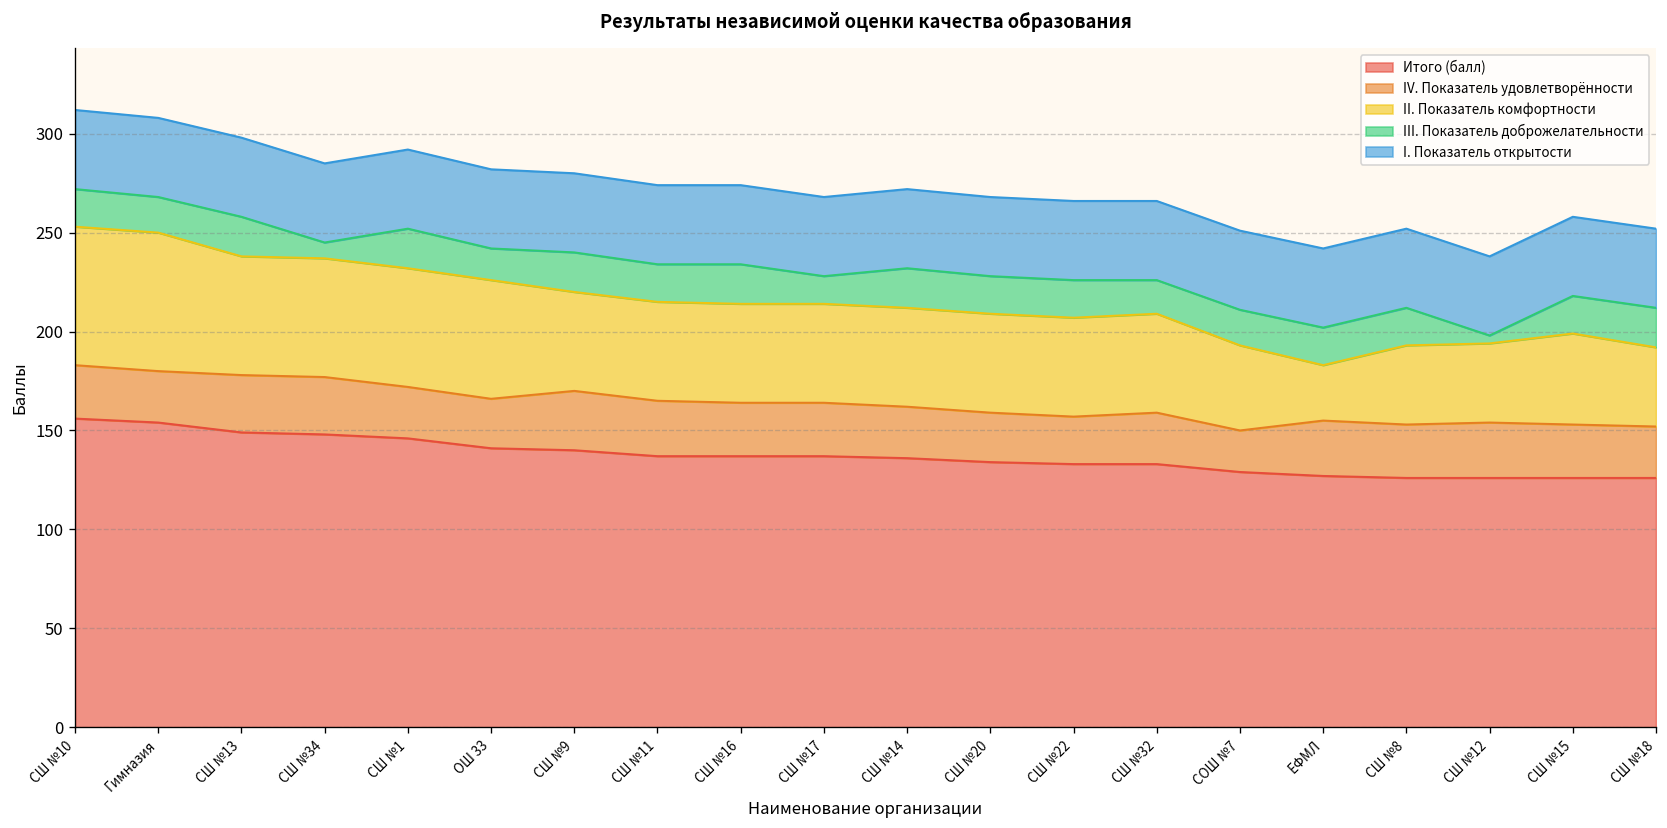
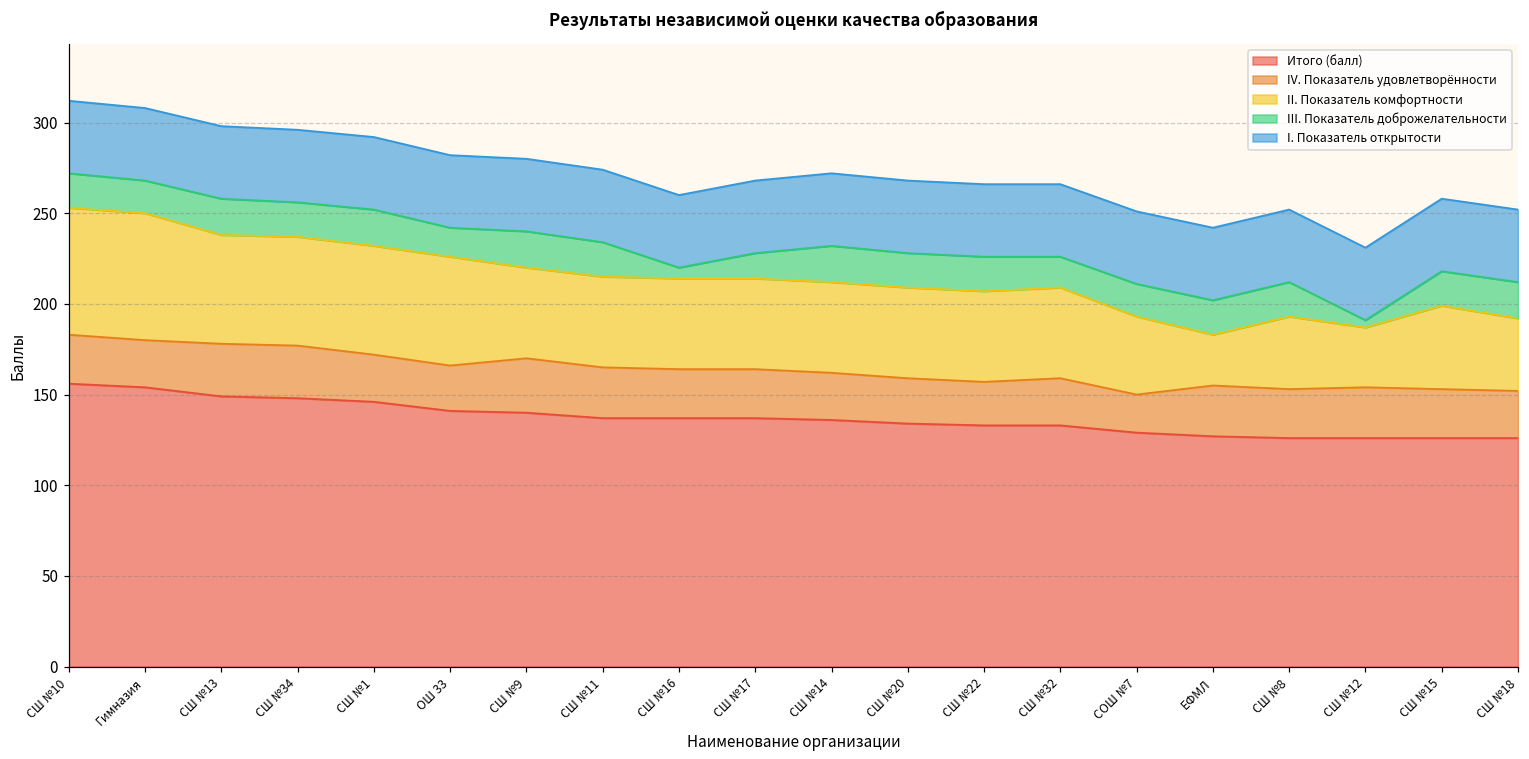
III. Показатель доброжелательности, СШ №34: 8 -> 19
III. Показатель доброжелательности, СШ №16: 20 -> 6
II. Показатель комфортности, СШ №12: 40 -> 33
